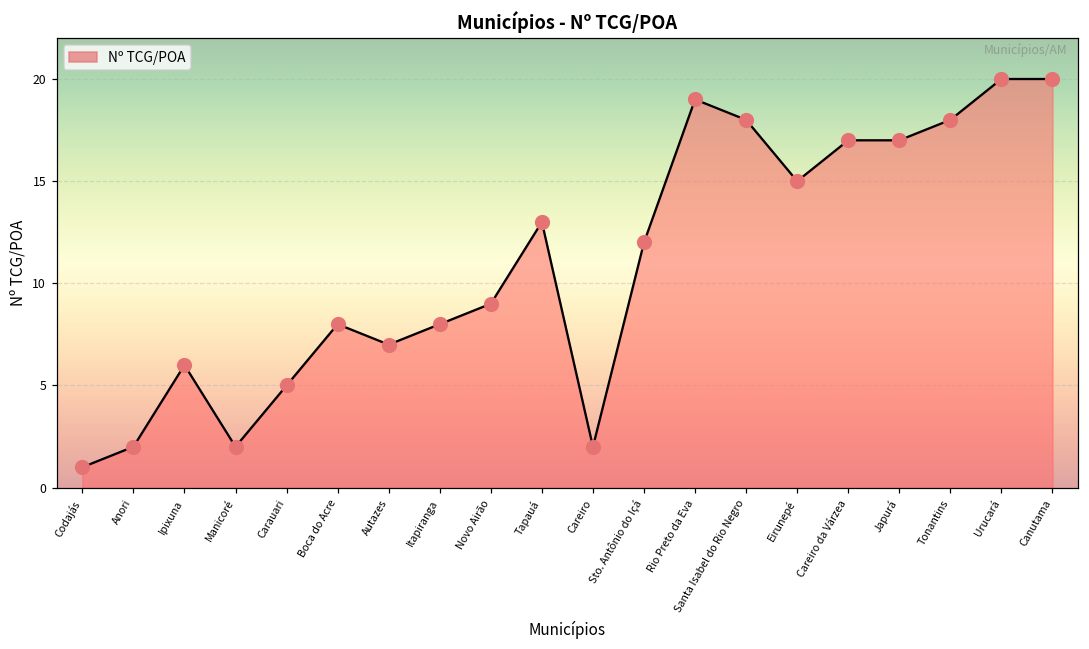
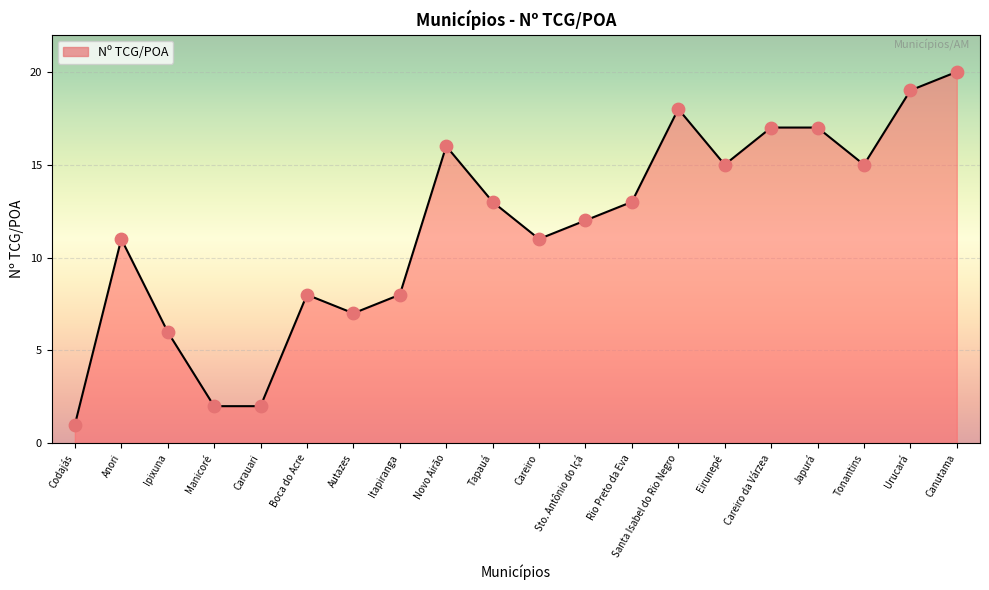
Anori: 2 -> 11
Carauari: 5 -> 2
Novo Airão: 9 -> 16
Careiro: 2 -> 11
Rio Preto da Eva: 19 -> 13
Tonantins: 18 -> 15
Urucará: 20 -> 19
